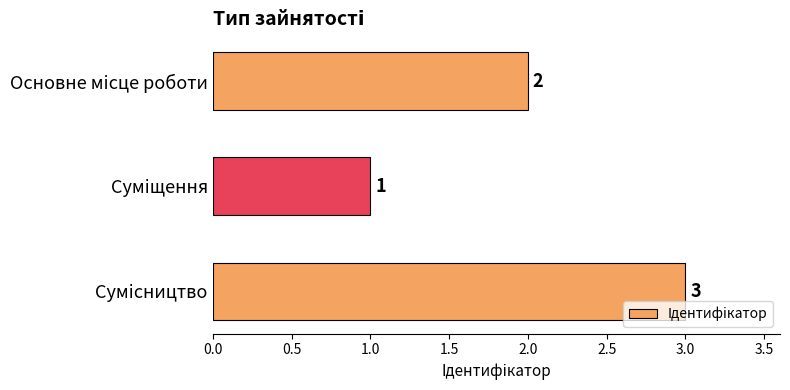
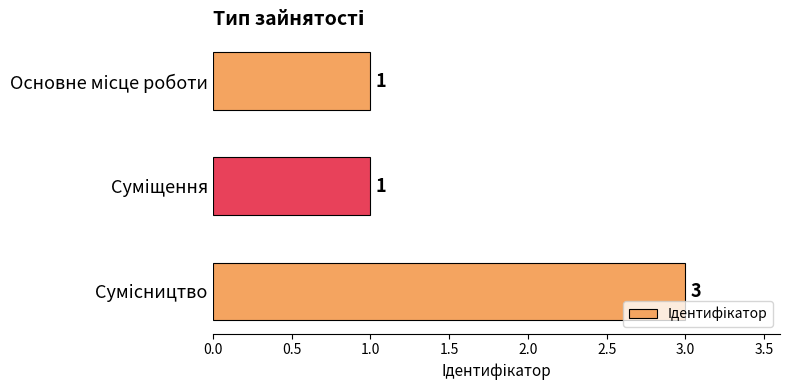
Основне місце роботи: 2 -> 1
